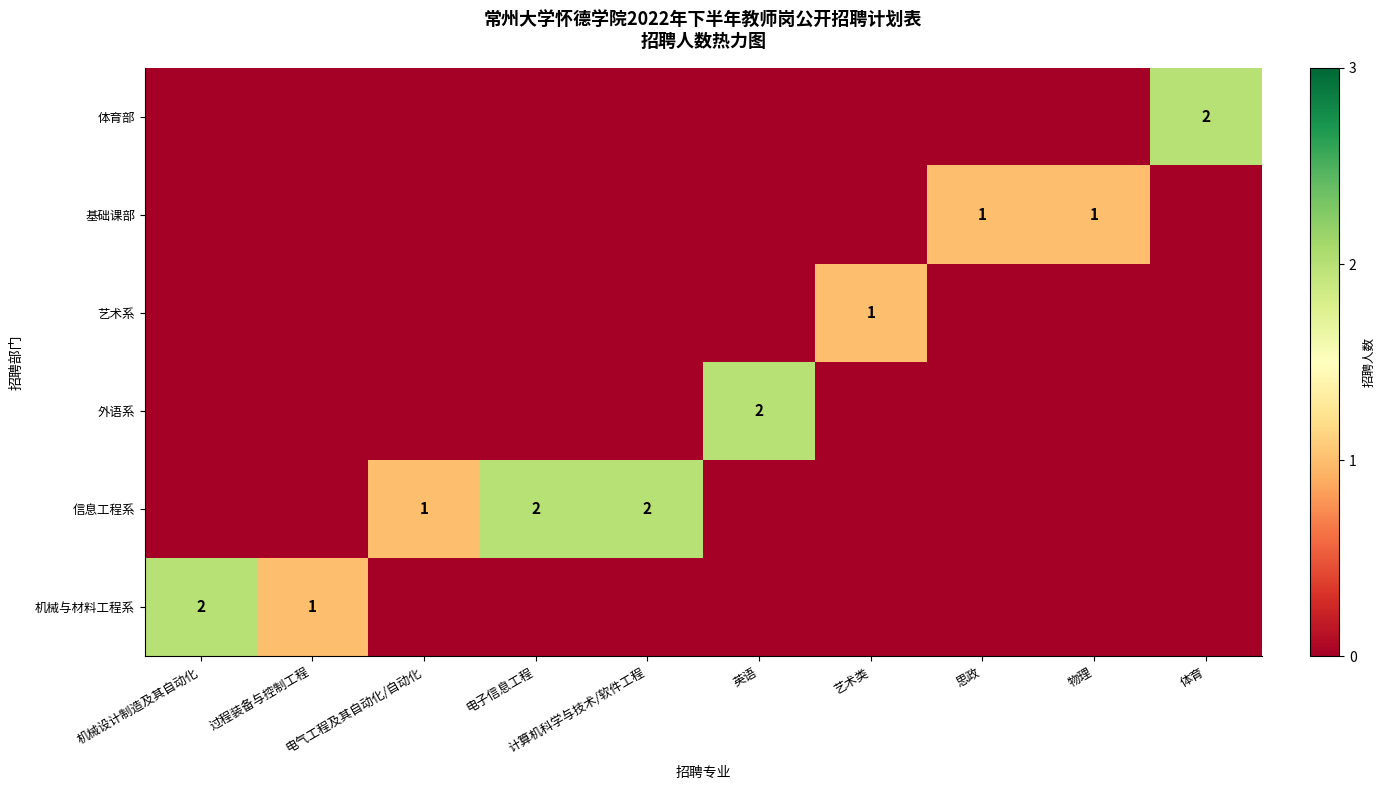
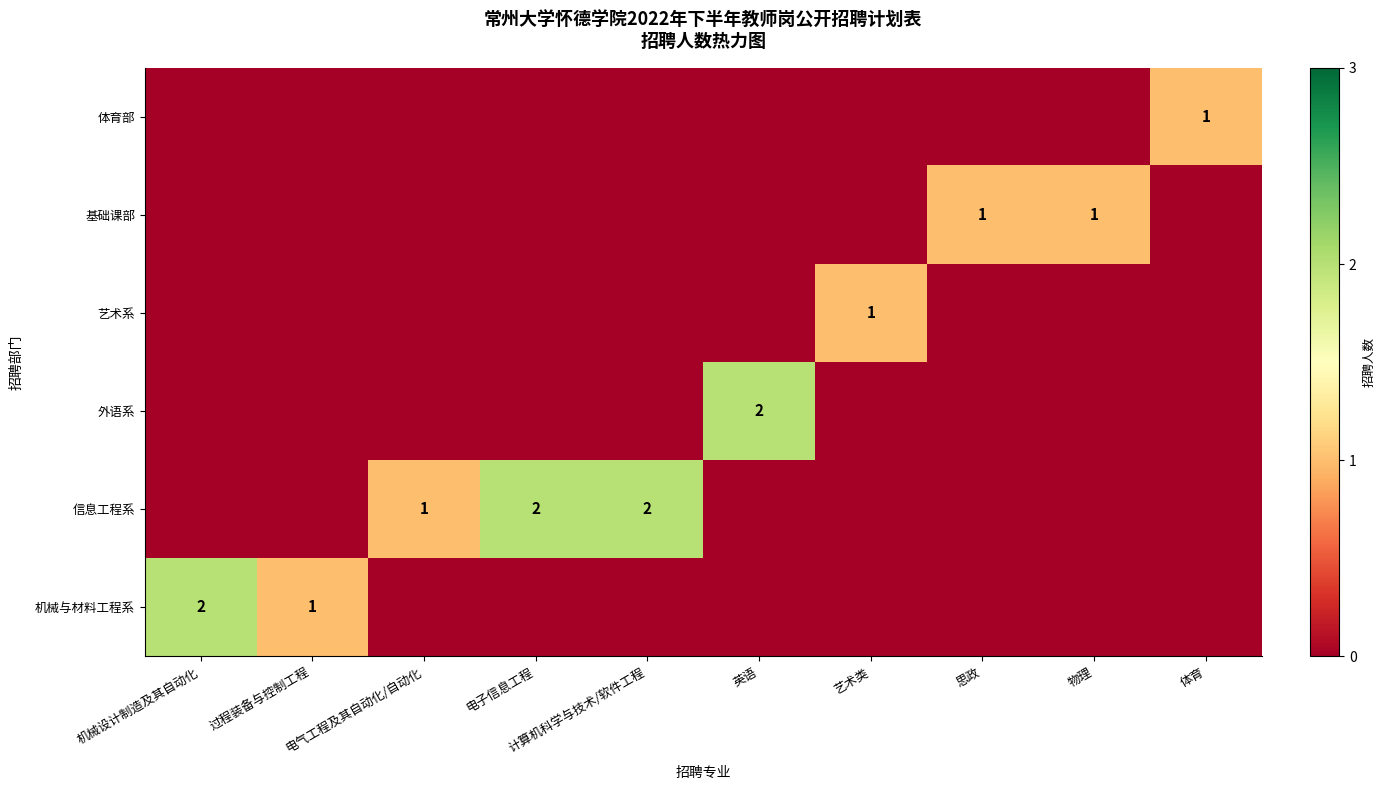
体育部, 体育: 2 -> 1
